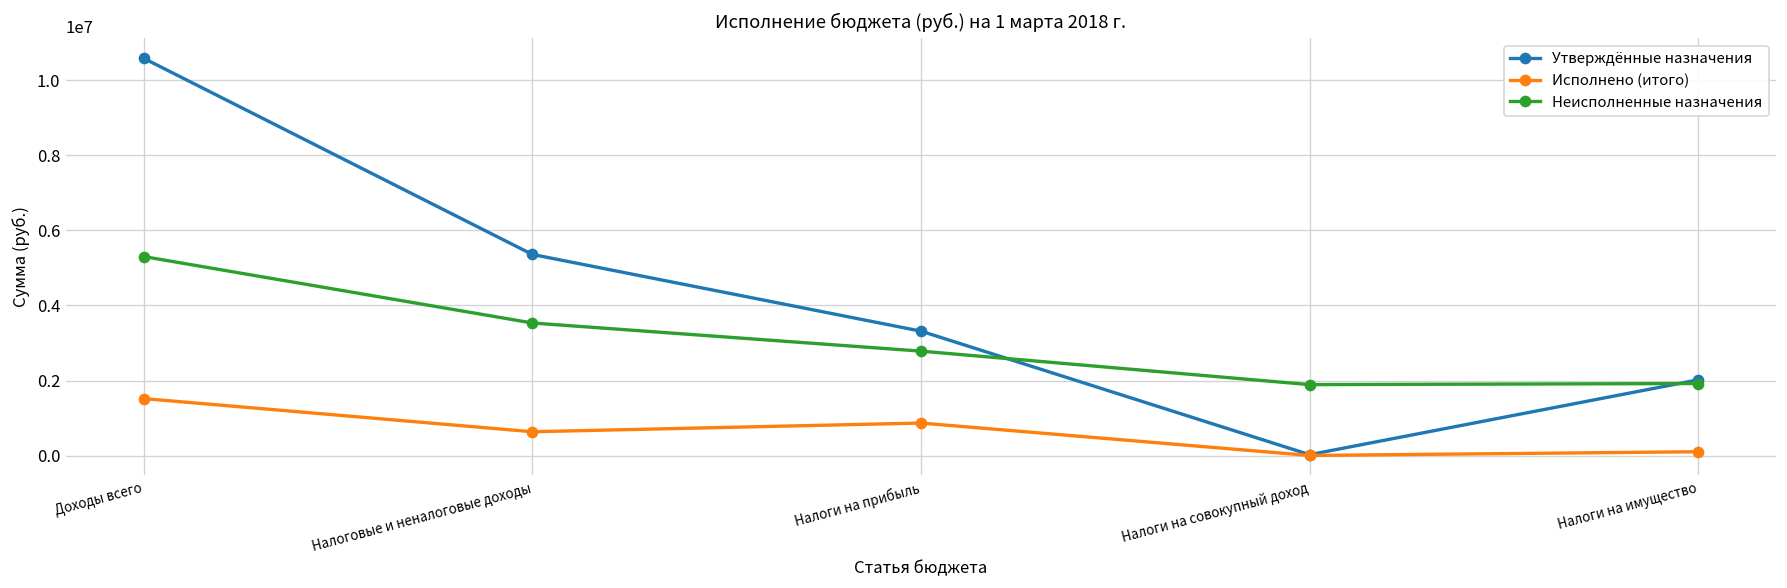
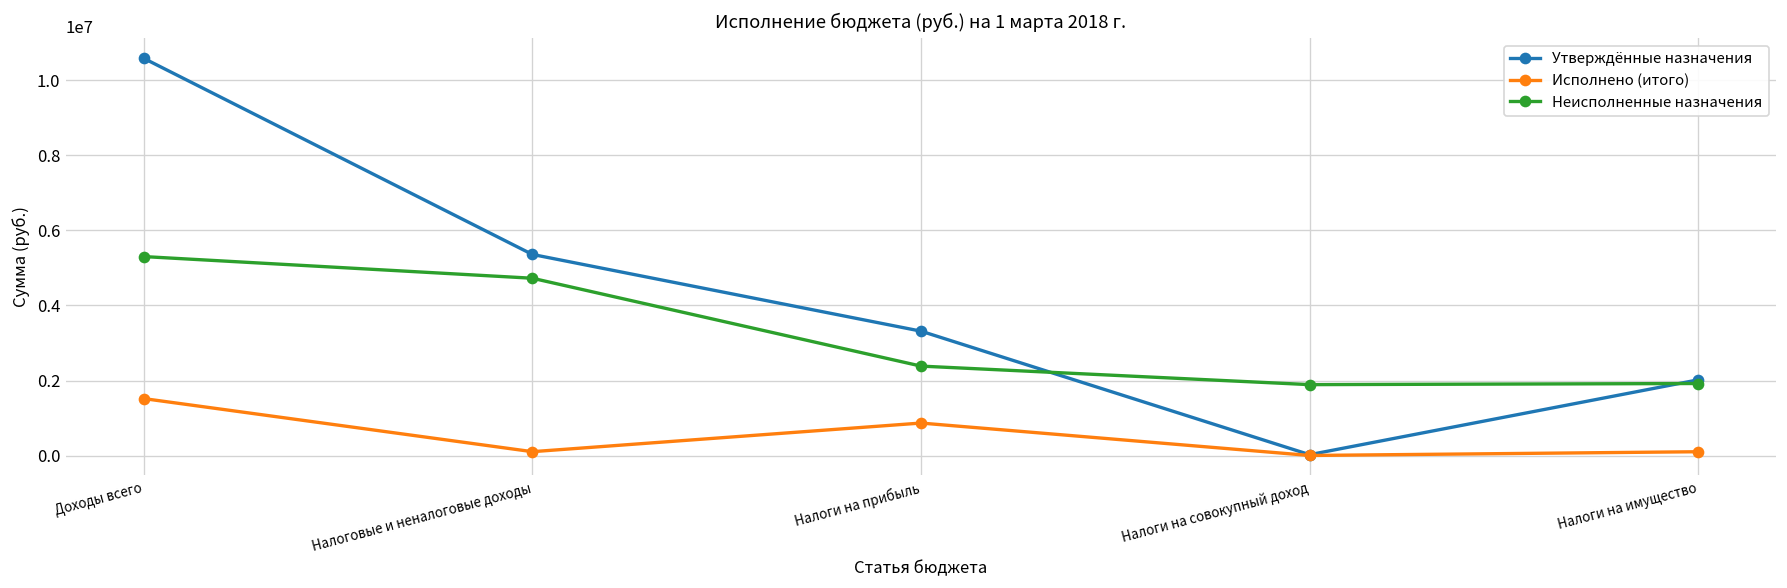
Исполнено (итого), Налоговые и неналоговые доходы: 600000 -> 100000
Неисполненные назначения, Налоговые и неналоговые доходы: 3500000 -> 4700000
Неисполненные назначения, Налоги на прибыль: 2800000 -> 2400000
